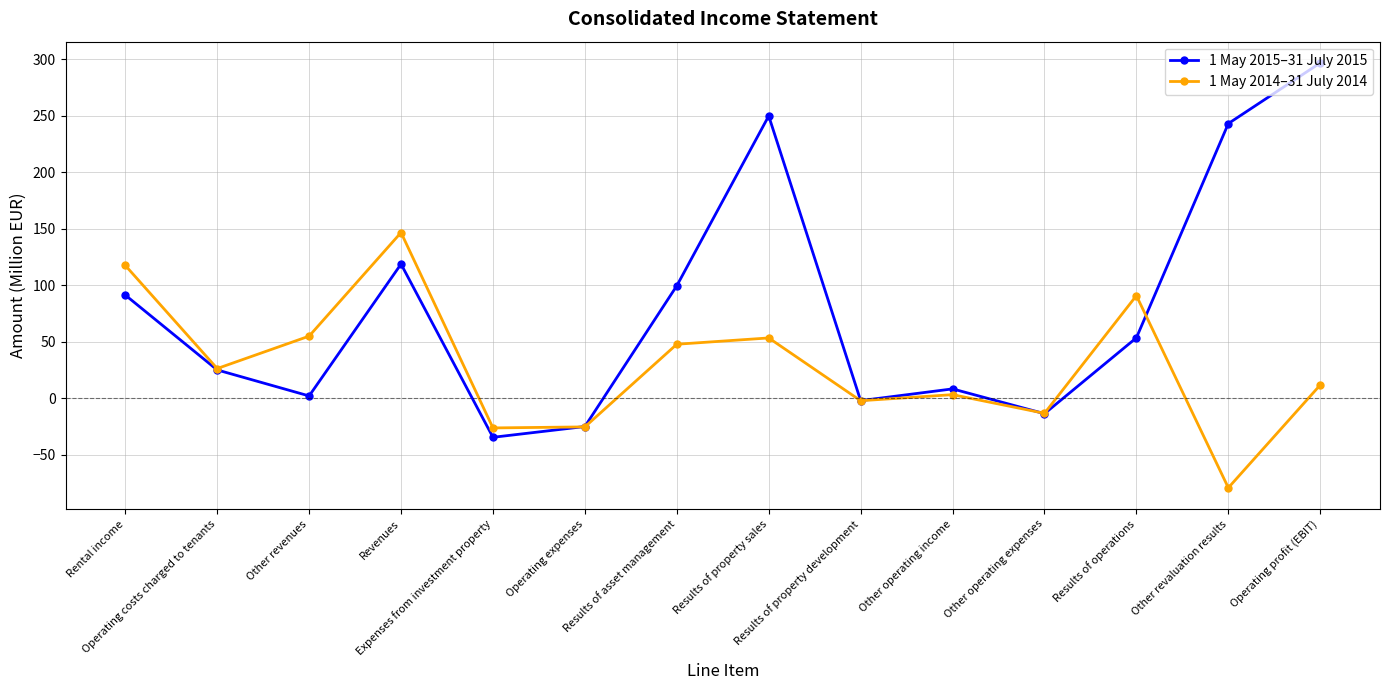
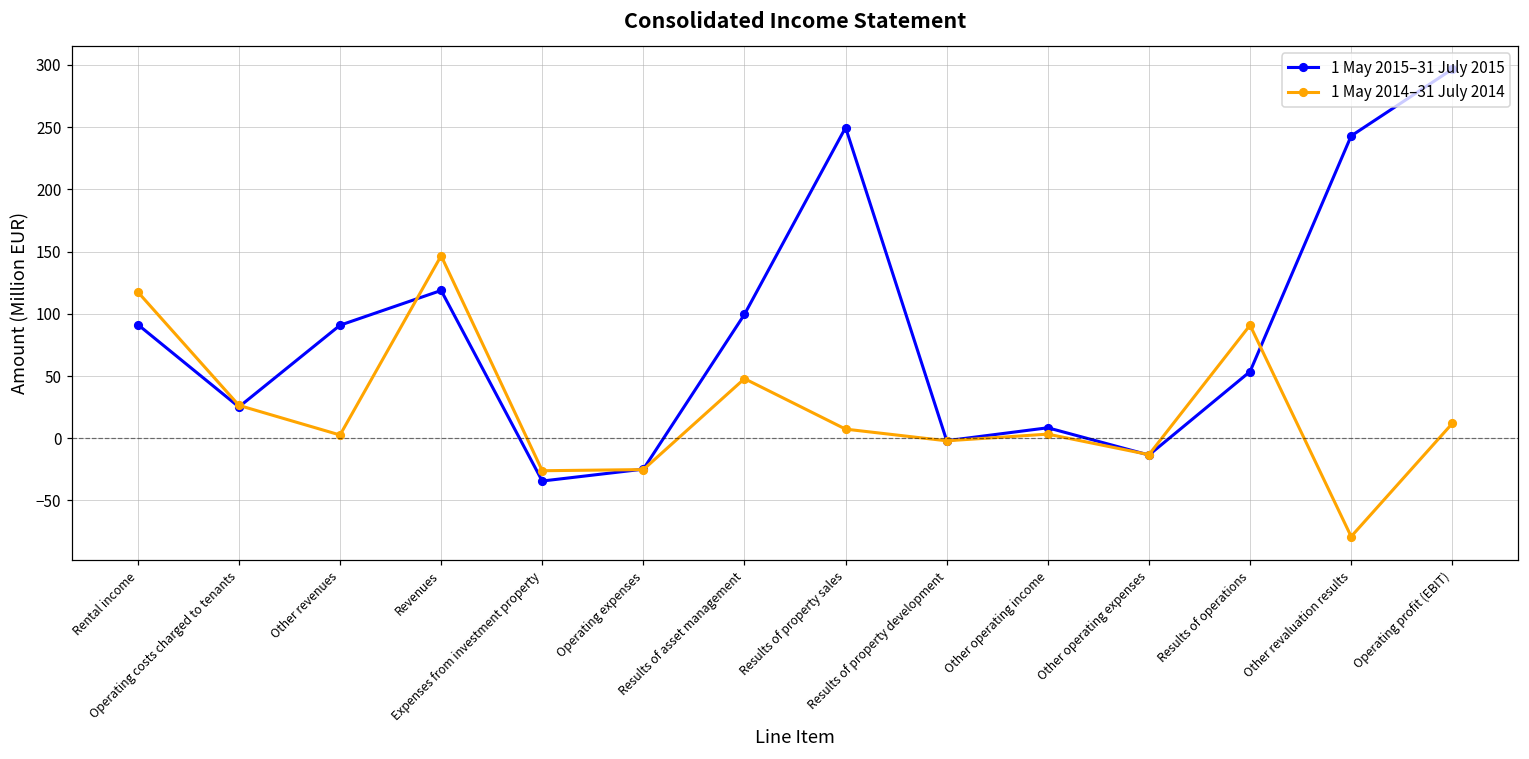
1 May 2015–31 July 2015, Other revenues: 2 -> 91
1 May 2014–31 July 2014, Other revenues: 55 -> 3
1 May 2014–31 July 2014, Results of property sales: 53 -> 7
